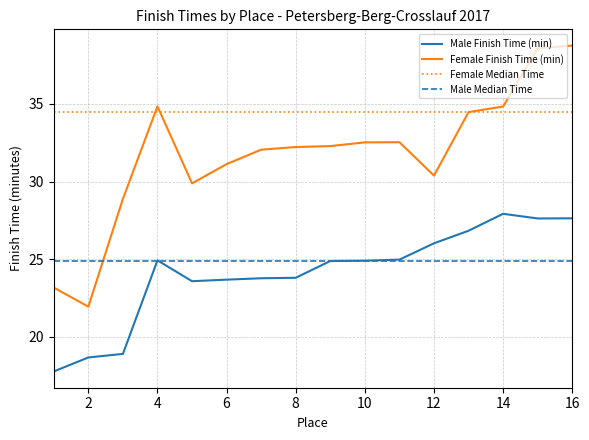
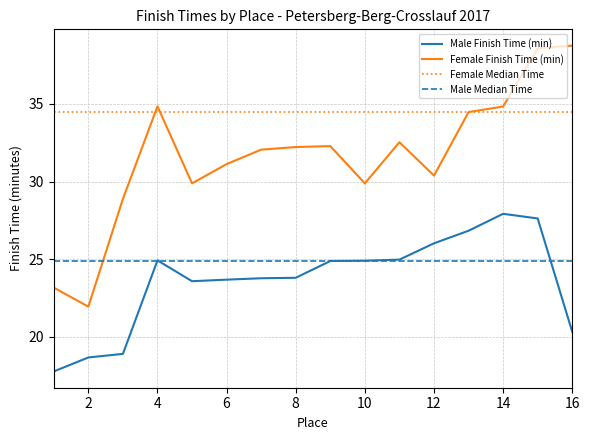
Female Finish Time (min), 10: 32.5 -> 29.9
Male Finish Time (min), 16: 27.6 -> 20.3
